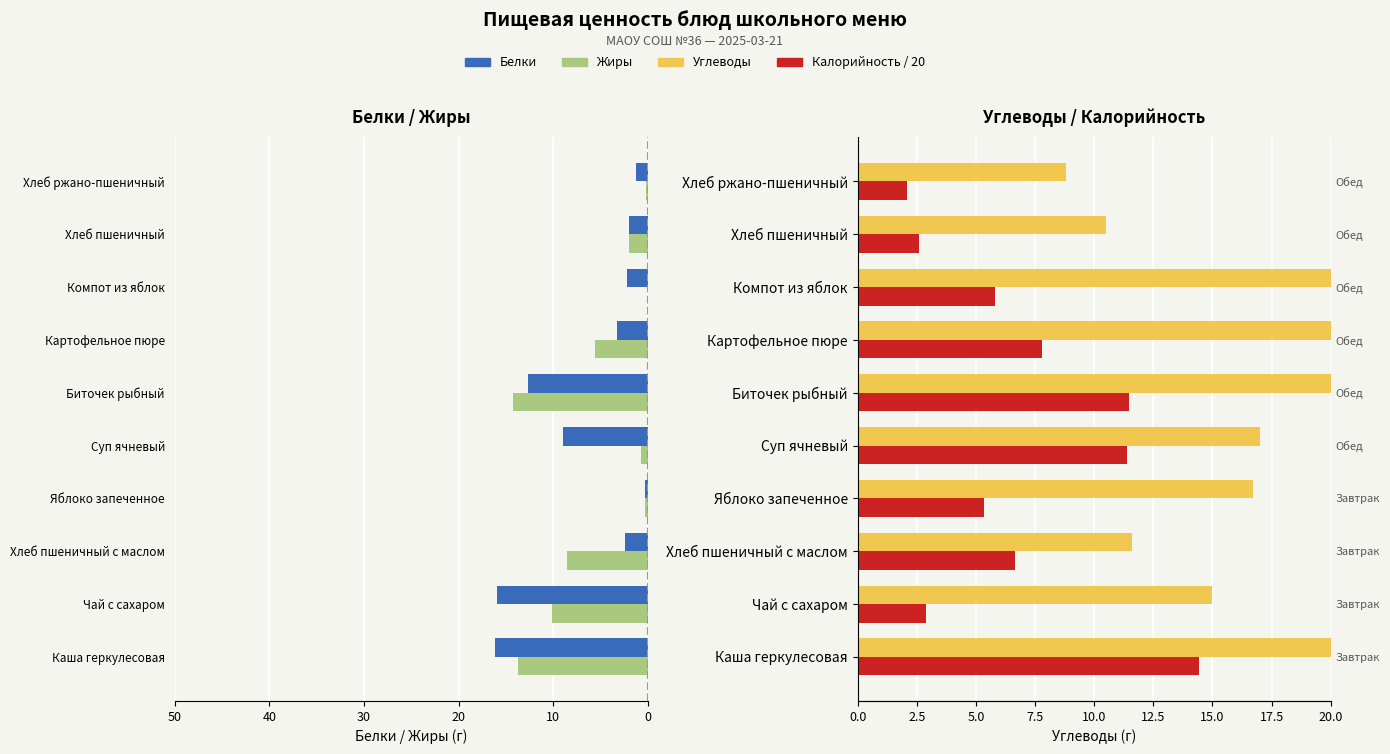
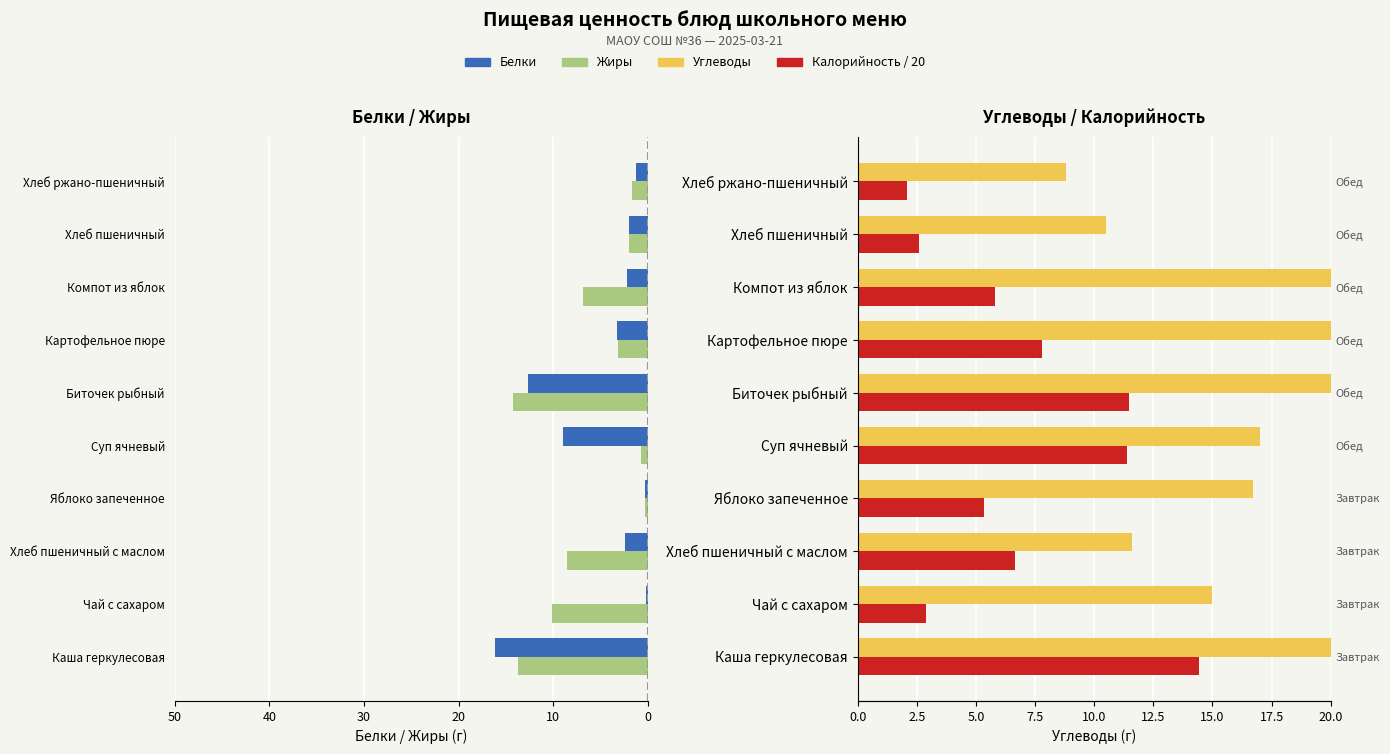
Белки / Жиры, Жиры, Хлеб ржано-пшеничный: 0 -> 2
Белки / Жиры, Жиры, Компот из яблок: 0 -> 7
Белки / Жиры, Жиры, Картофельное пюре: 6 -> 3
Белки / Жиры, Белки, Чай с сахаром: 16 -> 0
